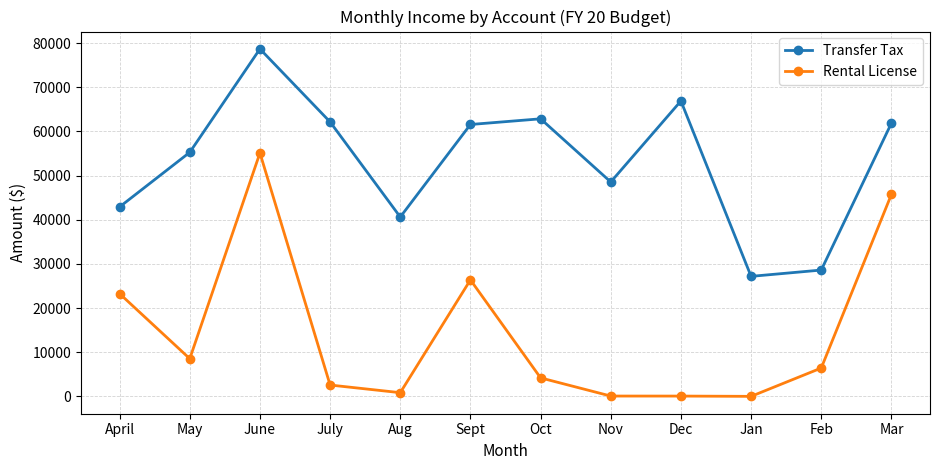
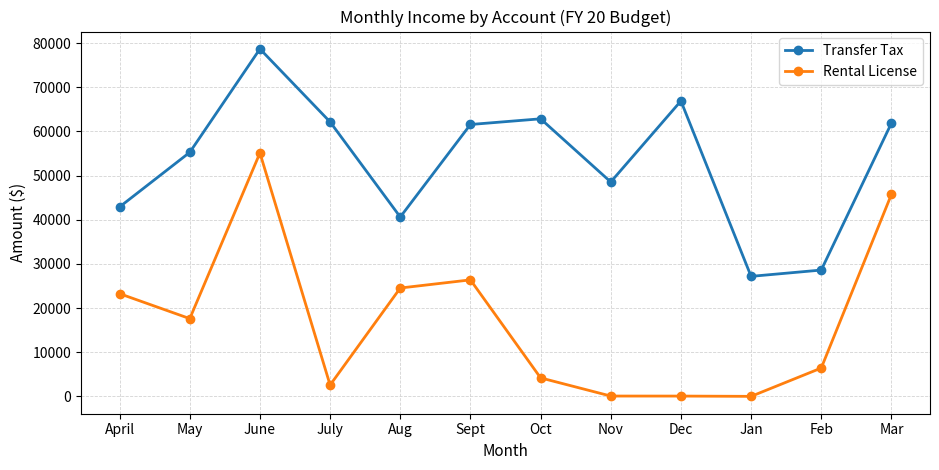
Rental License, May: 9000 -> 18000
Rental License, Aug: 1000 -> 25000
